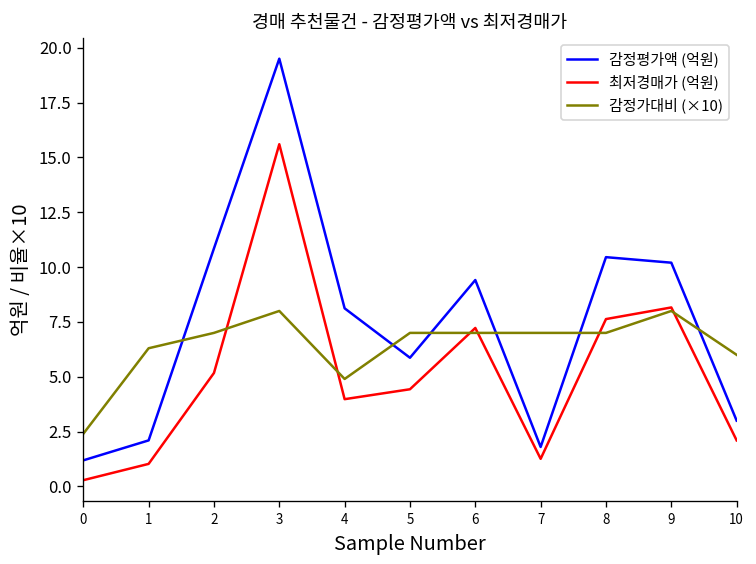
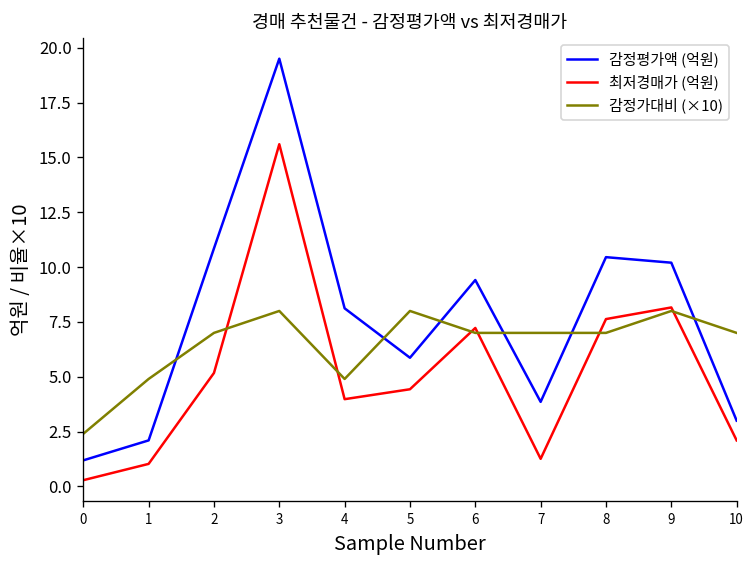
감정가대비 (×10), 1: 6.3 -> 4.9
감정가대비 (×10), 5: 7.0 -> 8.0
감정평가액 (억원), 7: 1.8 -> 3.9
감정가대비 (×10), 10: 6.0 -> 7.0
